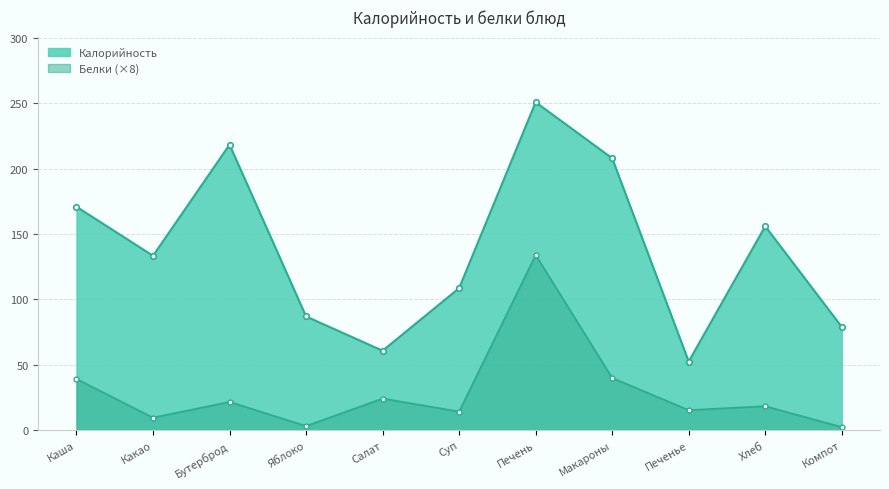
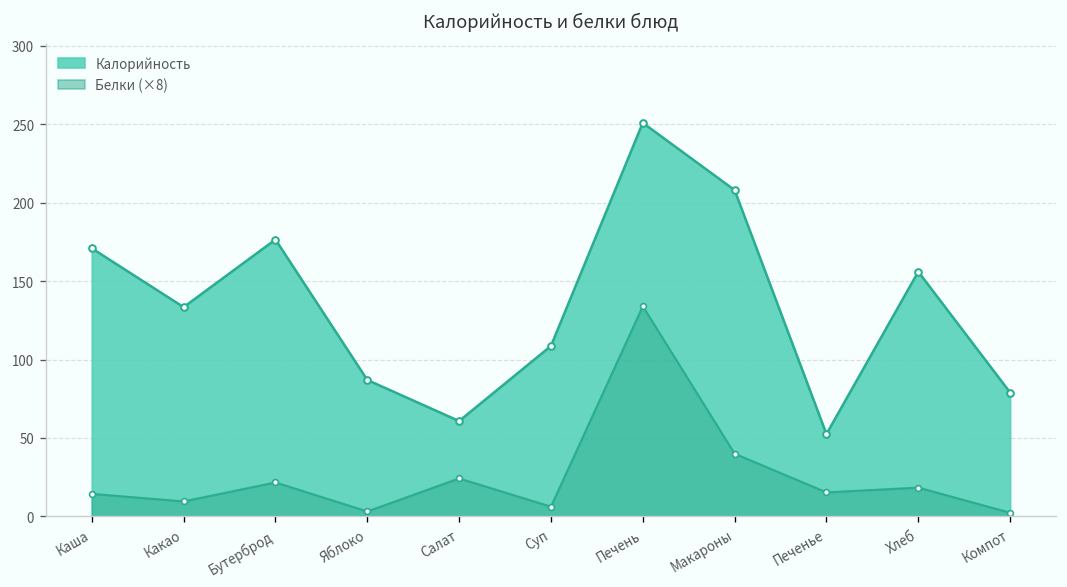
Белки (×8), Каша: 39 -> 14
Калорийность, Бутерброд: 218 -> 177
Белки (×8), Суп: 14 -> 6
